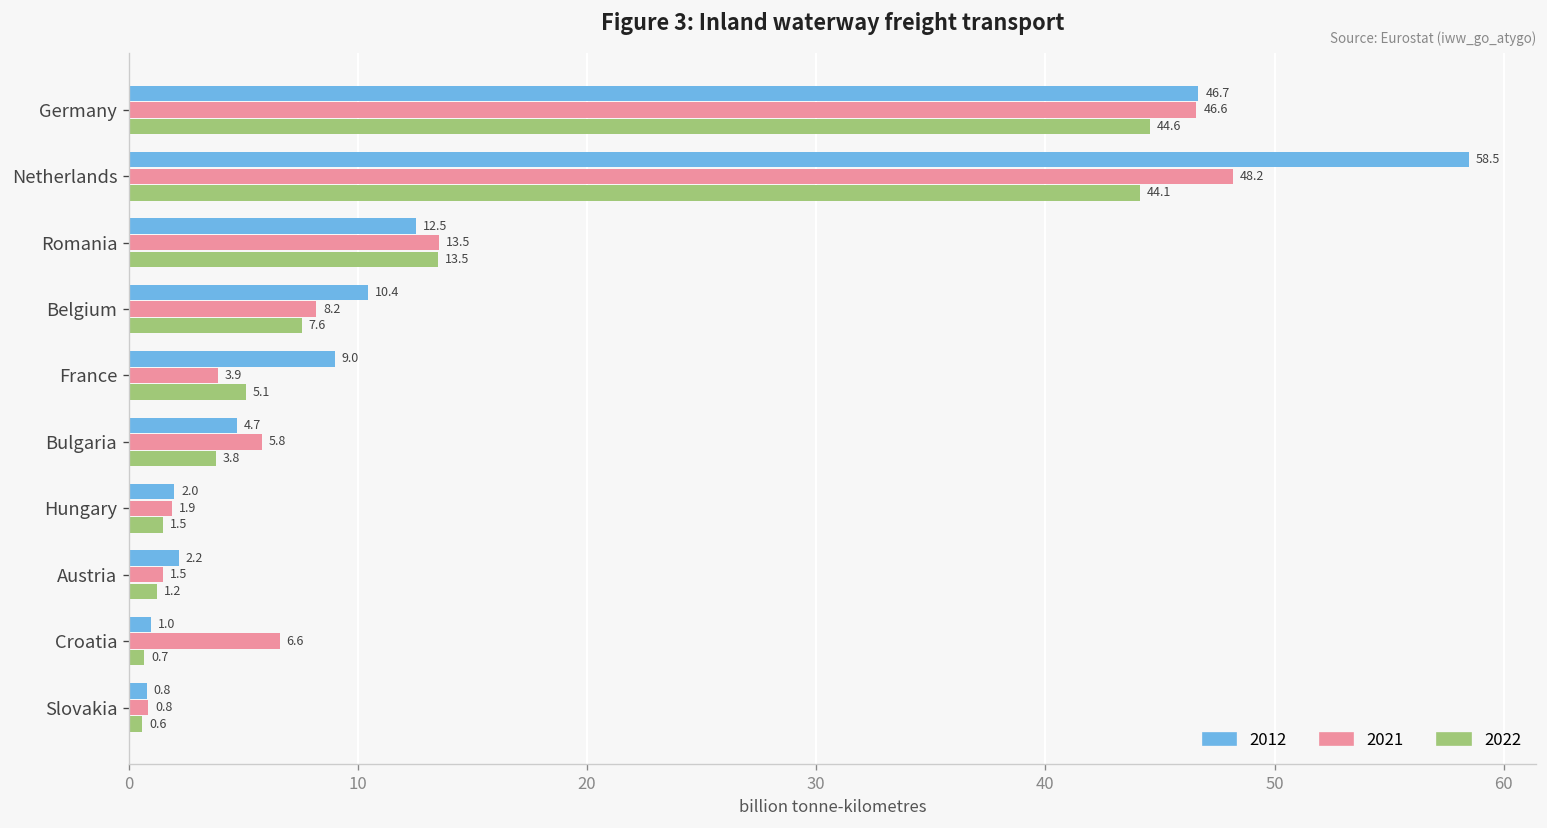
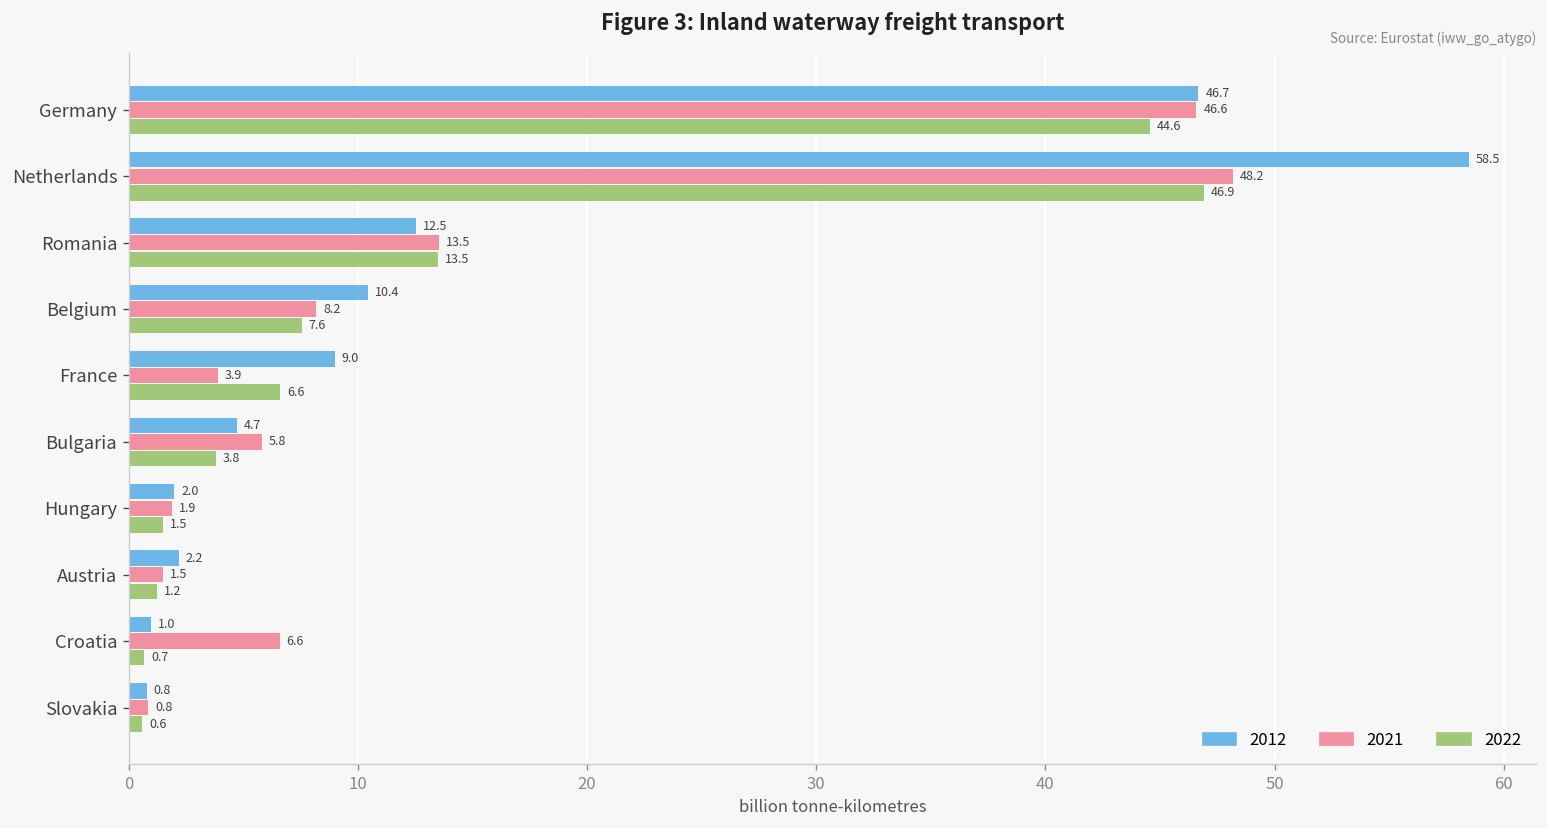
2022, Netherlands: 44.1 -> 46.9
2022, France: 5.1 -> 6.6
